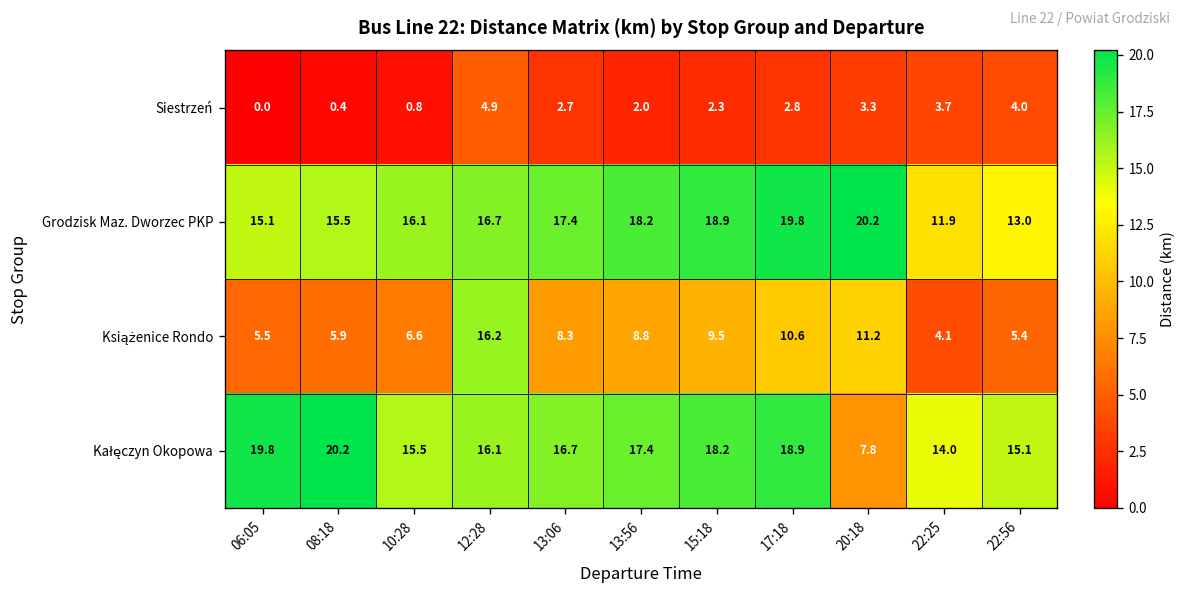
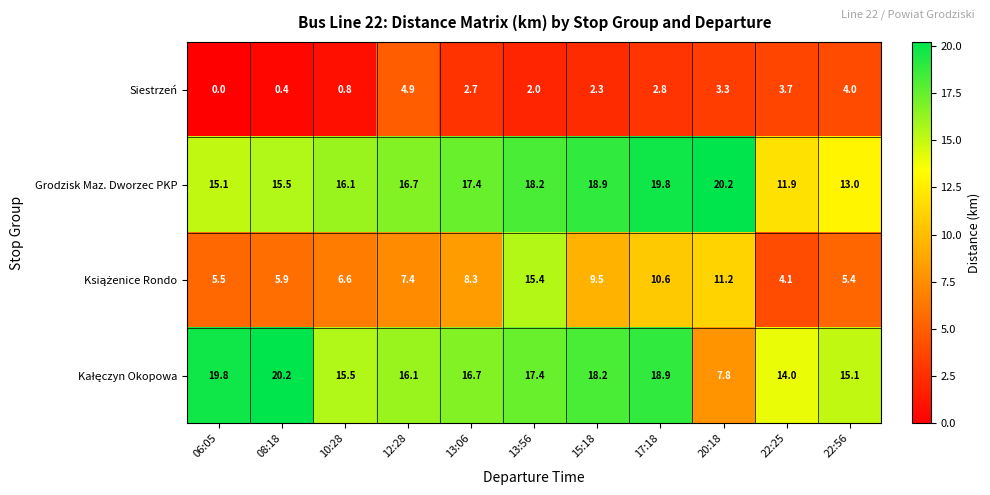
Książenice Rondo, 12:28: 16.2 -> 7.4
Książenice Rondo, 13:56: 8.8 -> 15.4
